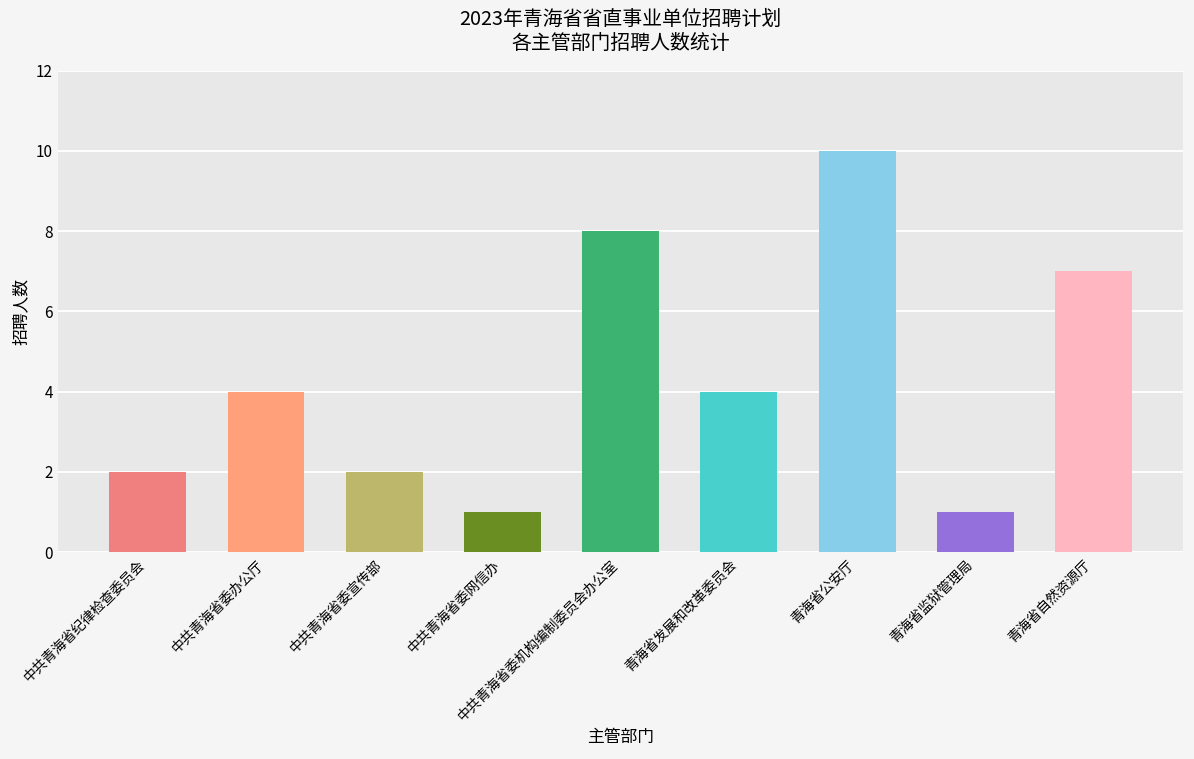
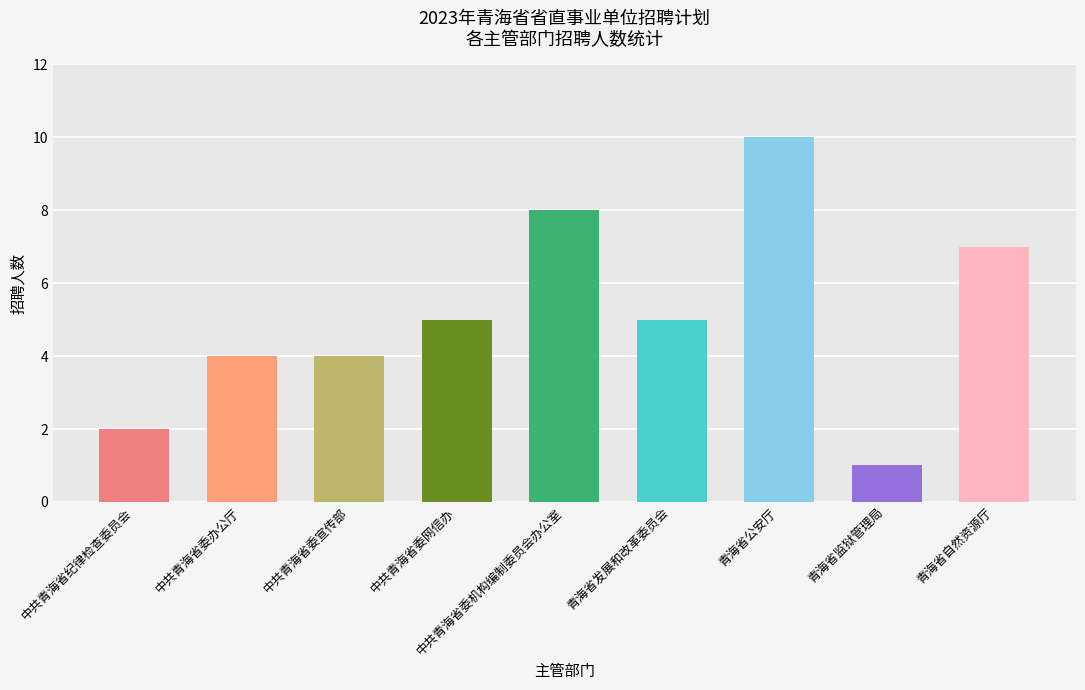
中共青海省委宣传部: 2 -> 4
中共青海省委网信办: 1 -> 5
青海省发展和改革委员会: 4 -> 5
